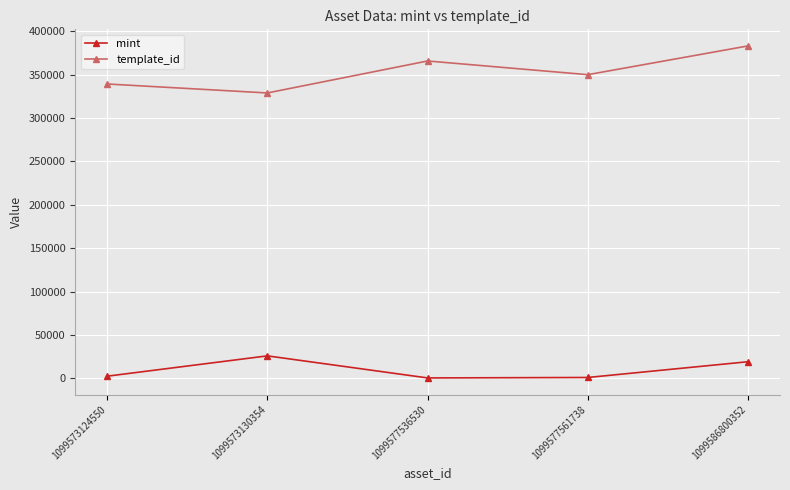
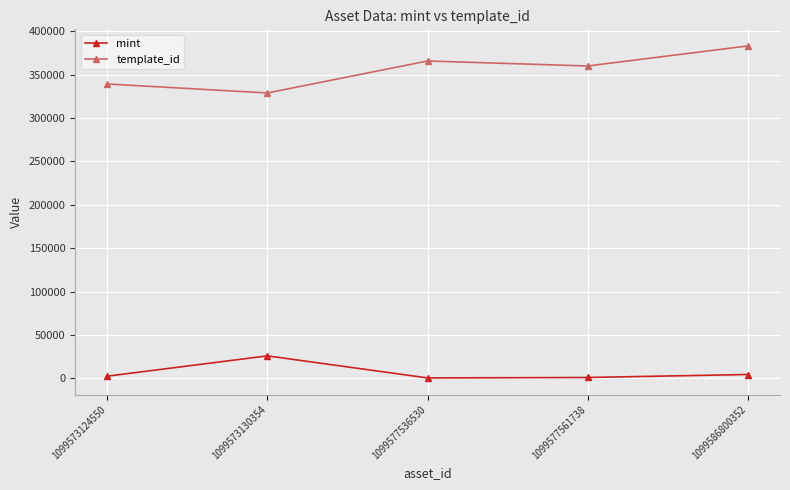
template_id, 1099577561738: 350000 -> 360000
mint, 1099586800352: 20000 -> 0
